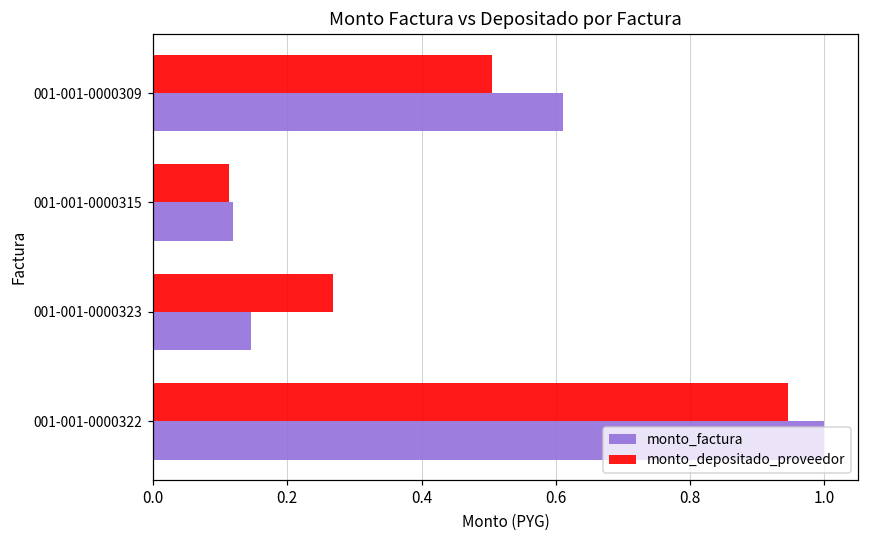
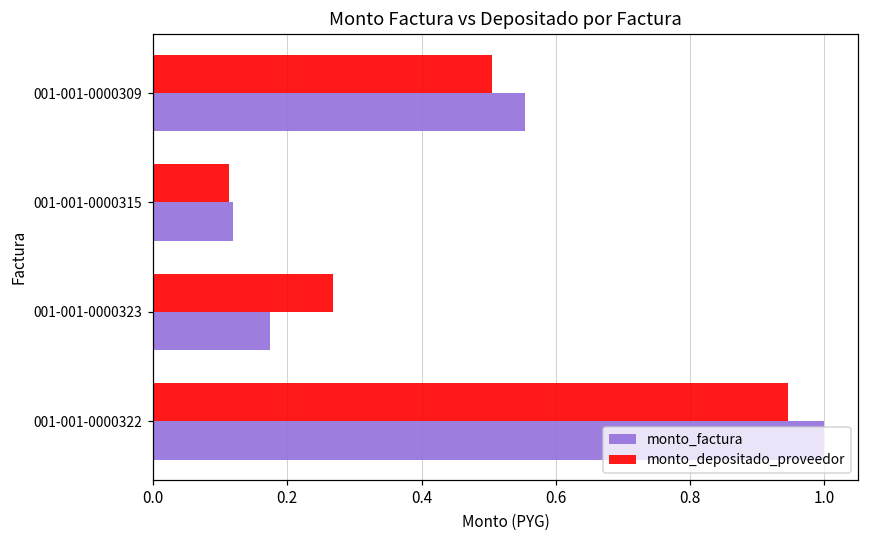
monto_factura, 001-001-0000309: 0.61 -> 0.55
monto_factura, 001-001-0000323: 0.15 -> 0.17
